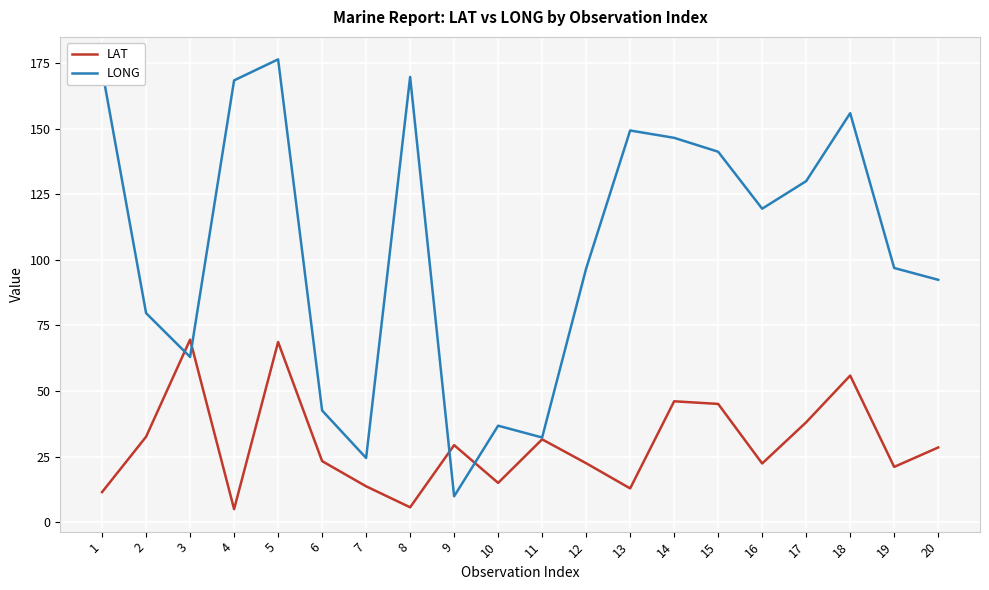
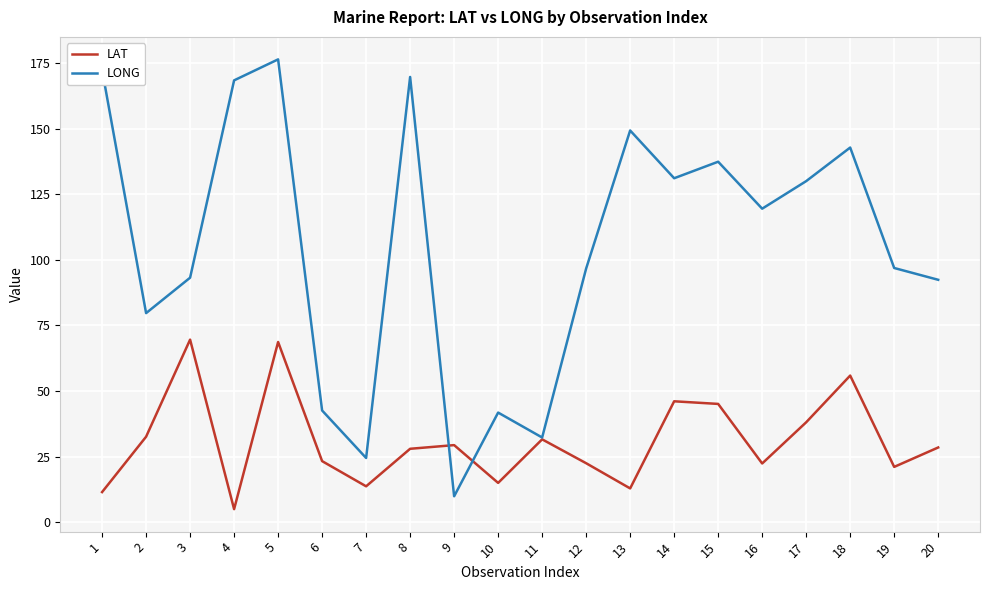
LONG, 3: 63 -> 93
LAT, 8: 6 -> 28
LONG, 10: 37 -> 42
LONG, 14: 147 -> 131
LONG, 15: 141 -> 137
LONG, 18: 156 -> 143
